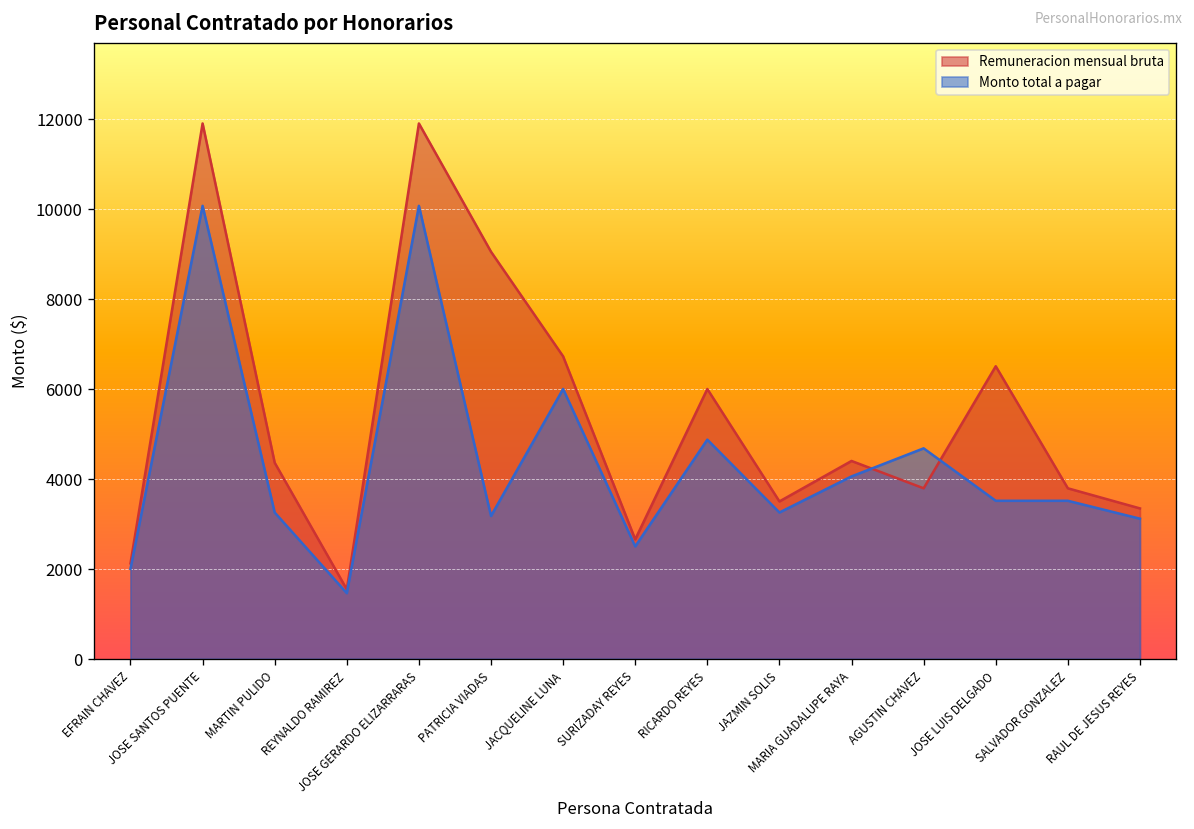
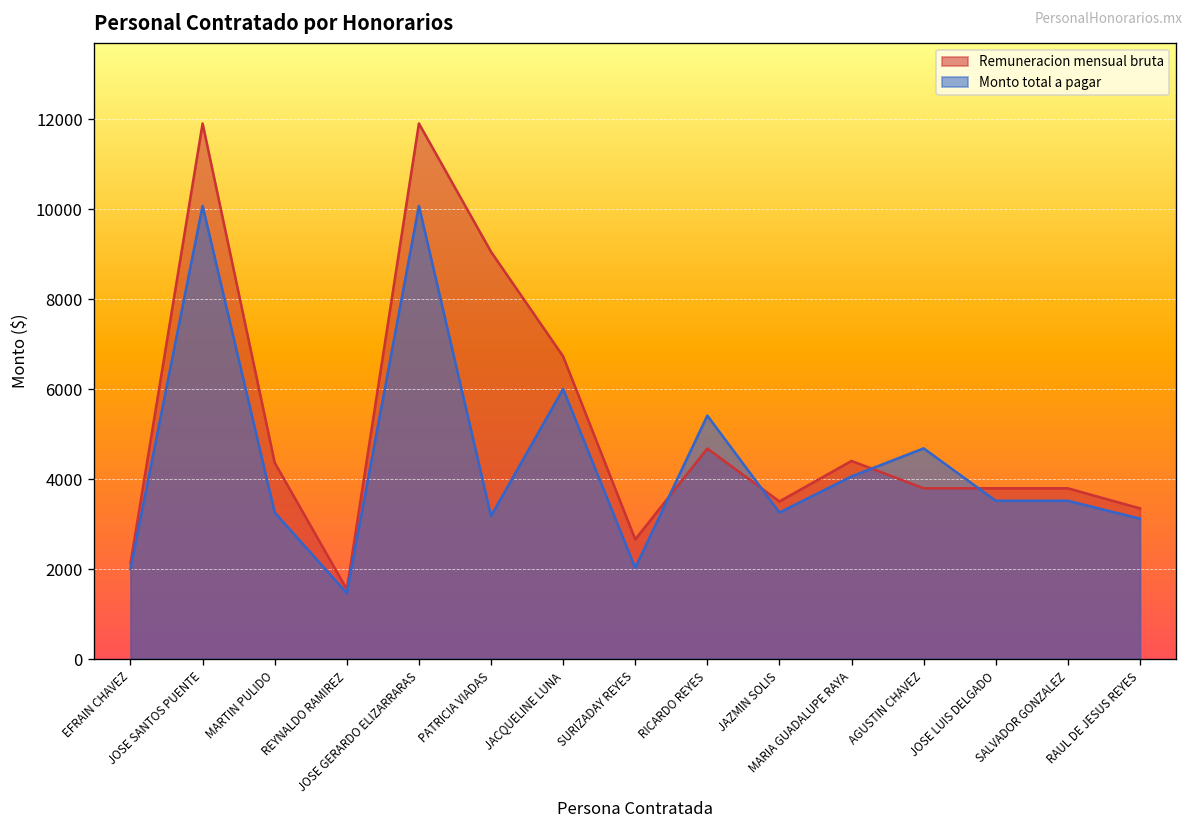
Monto total a pagar, SURIZADAY REYES: 2500 -> 2000
Remuneracion mensual bruta, RICARDO REYES: 6000 -> 4700
Monto total a pagar, RICARDO REYES: 4900 -> 5400
Remuneracion mensual bruta, JOSE LUIS DELGADO: 6500 -> 3800
